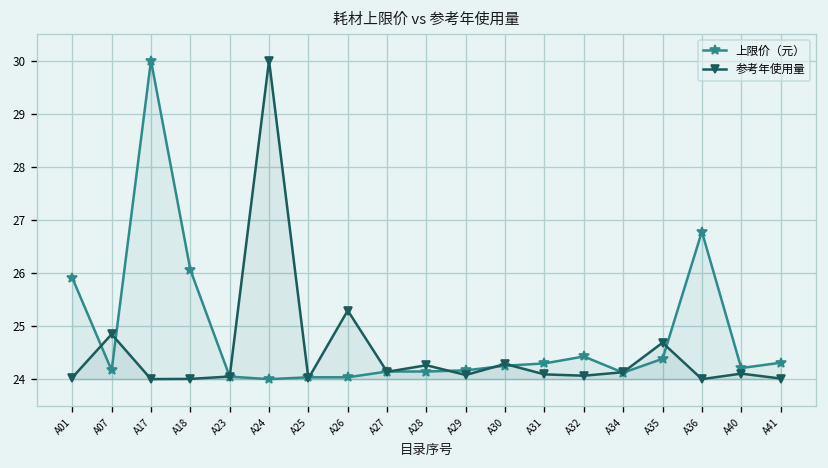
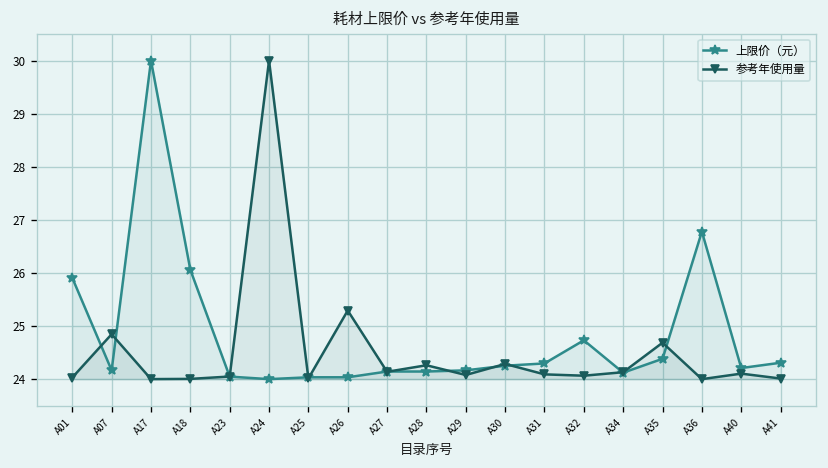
上限价（元）, A32: 24.4 -> 24.7
